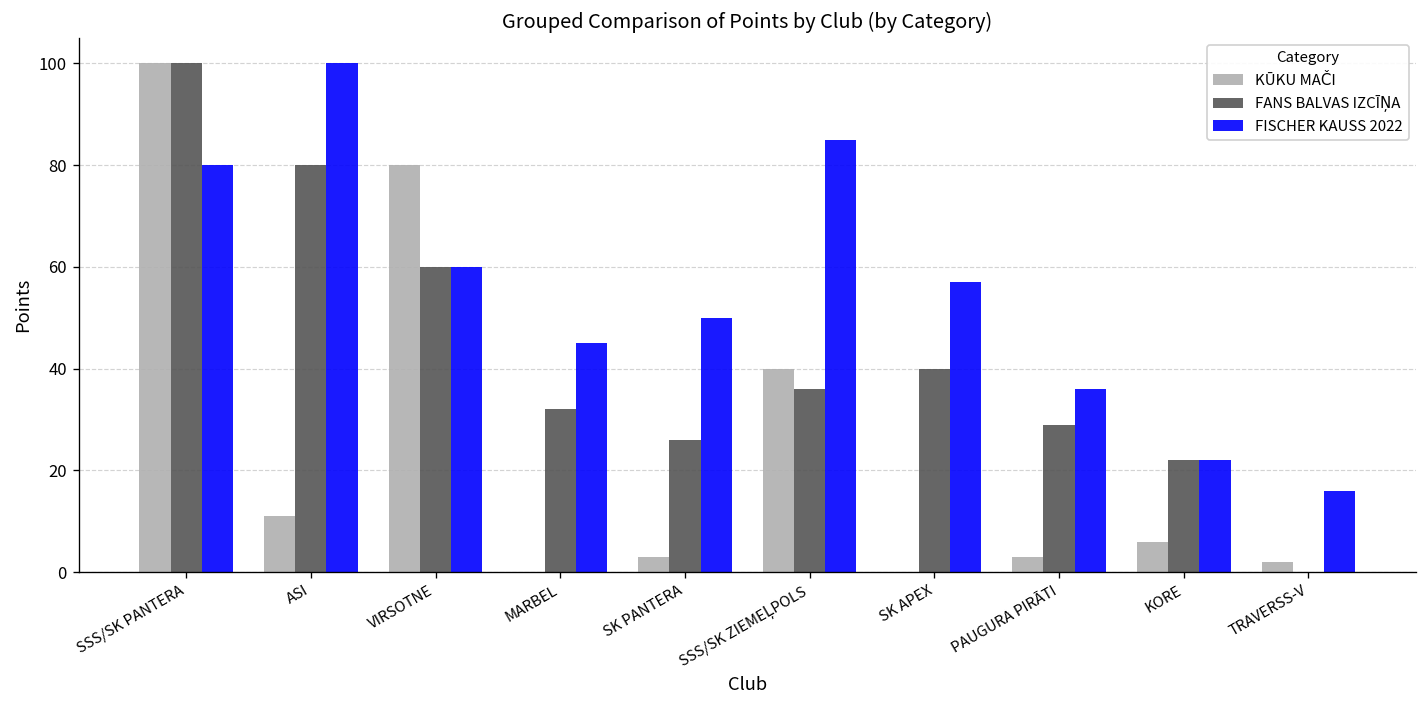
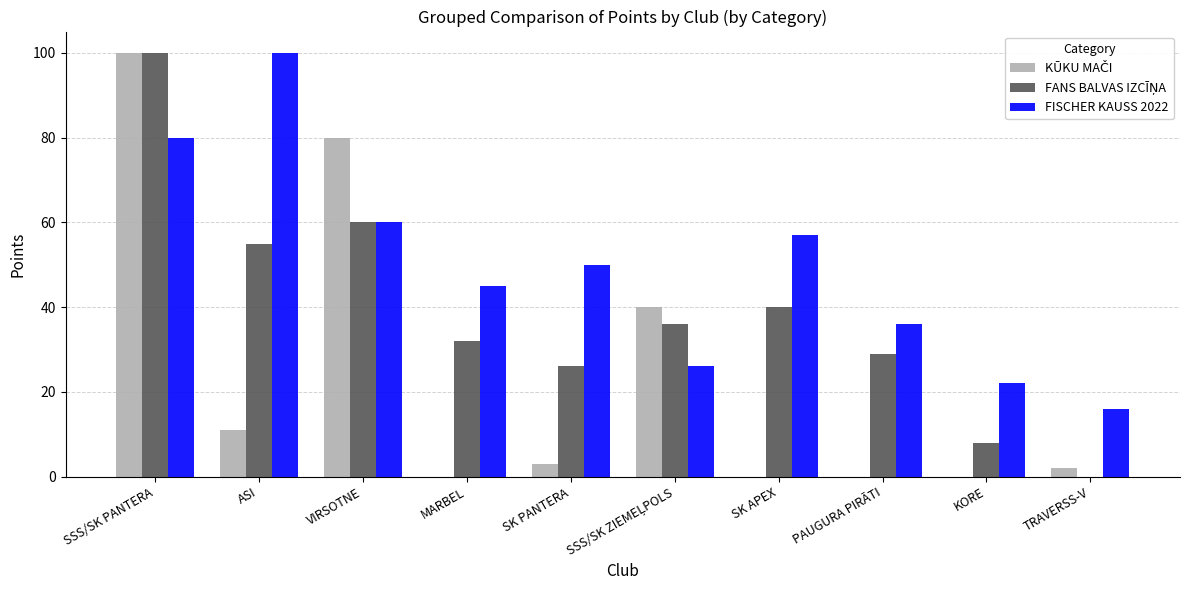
FANS BALVAS IZCĪŅA, ASI: 80 -> 55
FISCHER KAUSS 2022, SSS/SK ZIEMEĻPOLS: 85 -> 26
KŪKU MAČI, PAUGURA PIRĀTI: 3 -> 0
KŪKU MAČI, KORE: 6 -> 0
FANS BALVAS IZCĪŅA, KORE: 22 -> 8
